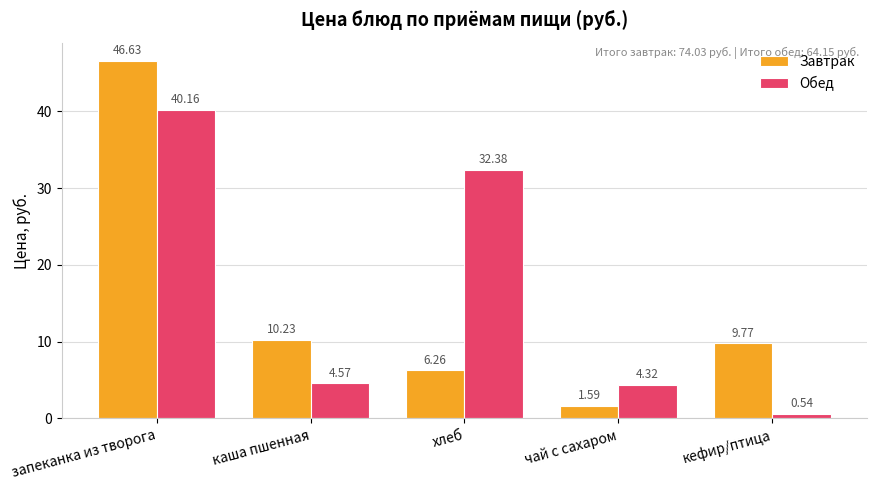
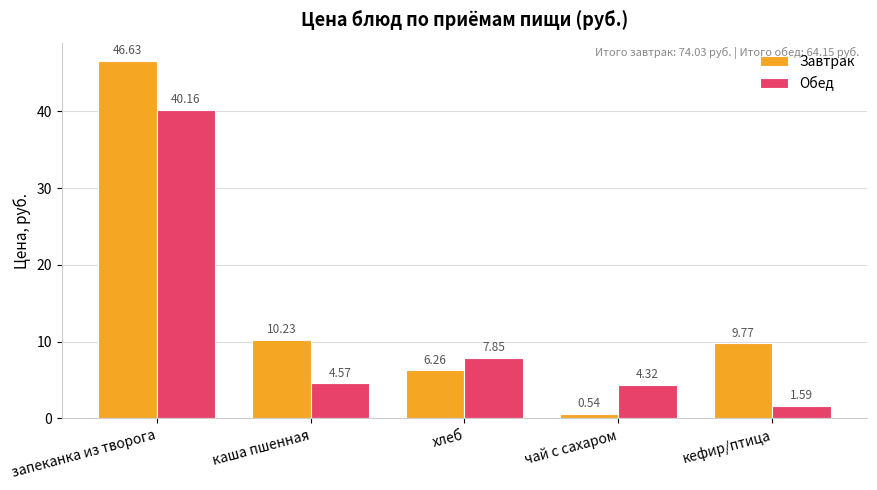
Обед, хлеб: 32.38 -> 7.85
Завтрак, чай с сахаром: 1.59 -> 0.54
Обед, кефир/птица: 0.54 -> 1.59
